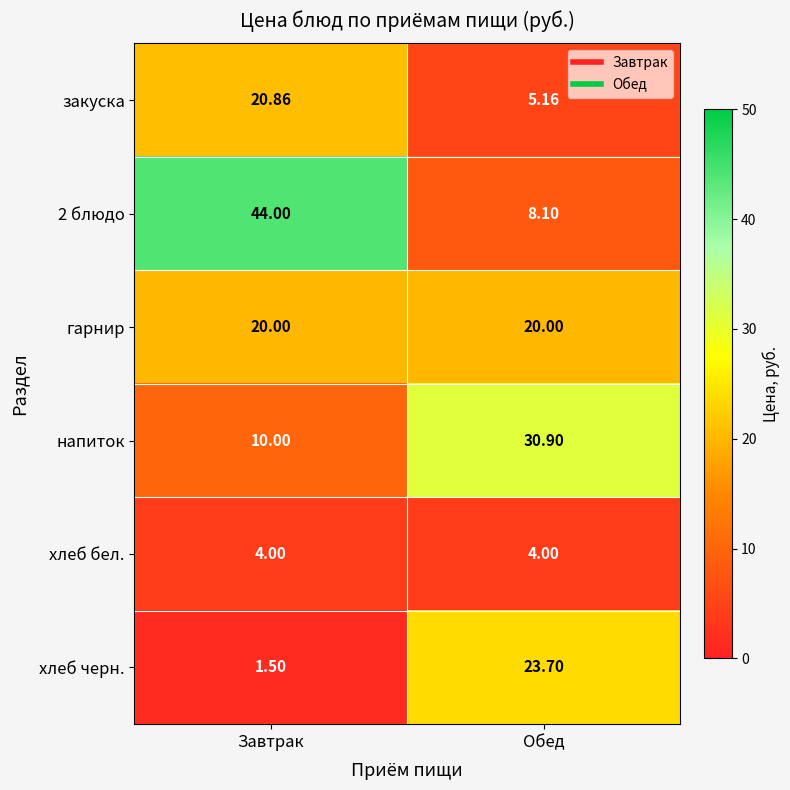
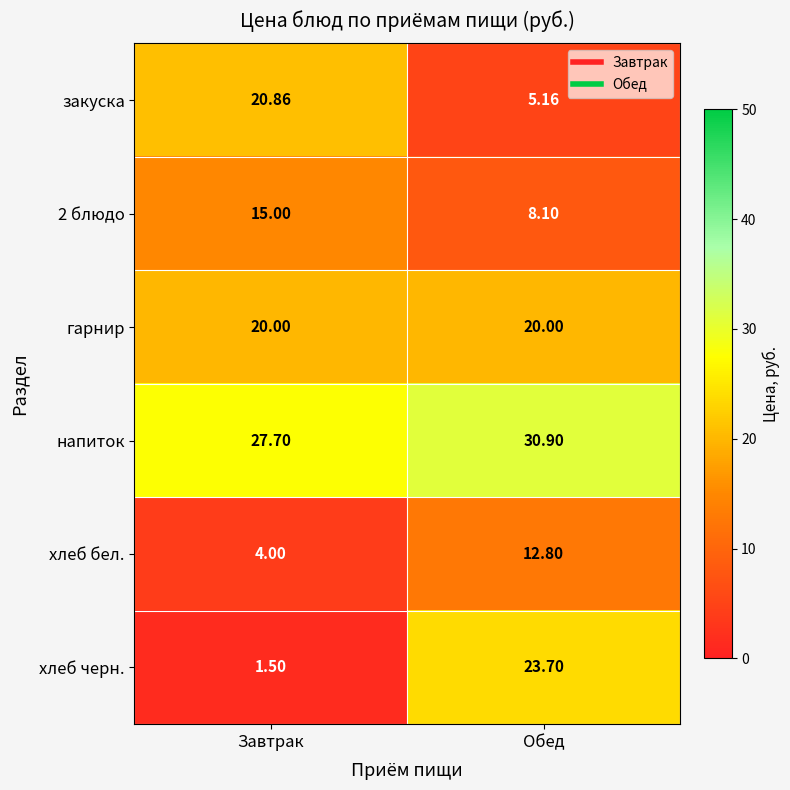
2 блюдо, Завтрак: 44.00 -> 15.00
напиток, Завтрак: 10.00 -> 27.70
хлеб бел., Обед: 4.00 -> 12.80
